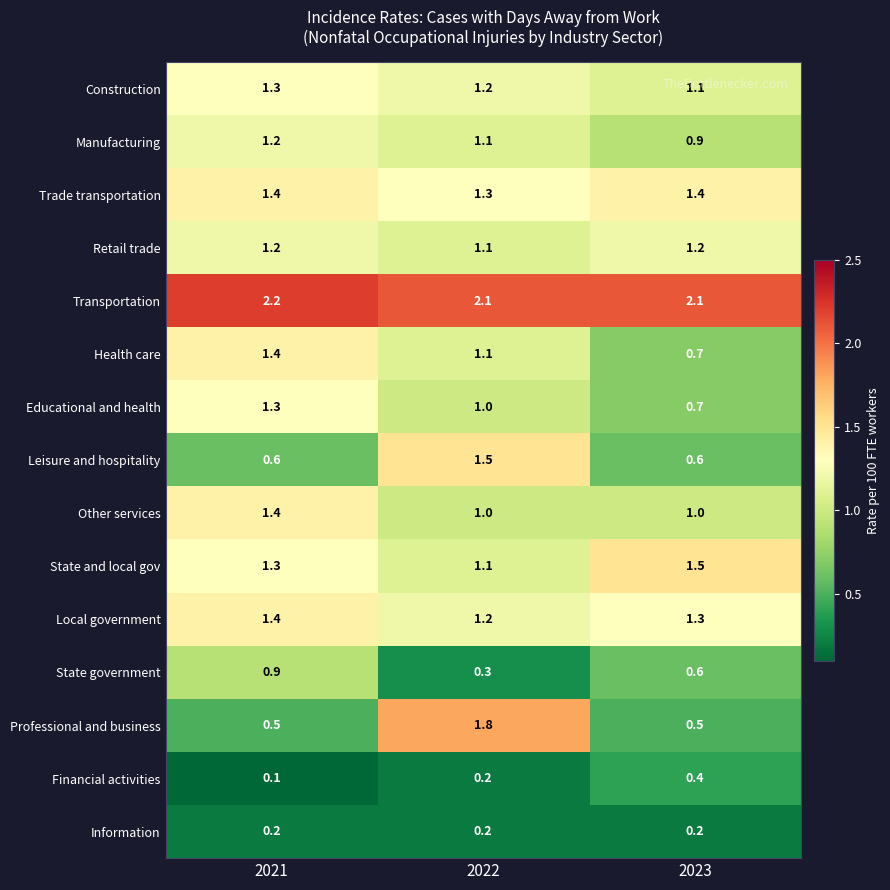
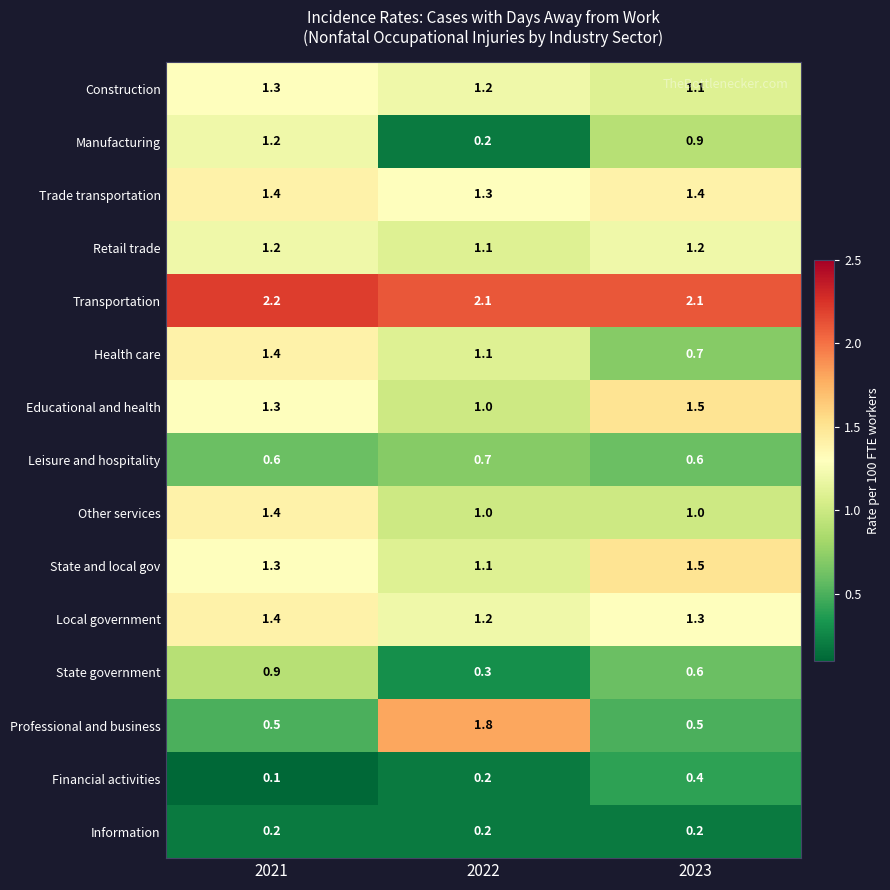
Manufacturing, 2022: 1.1 -> 0.2
Educational and health, 2023: 0.7 -> 1.5
Leisure and hospitality, 2022: 1.5 -> 0.7
